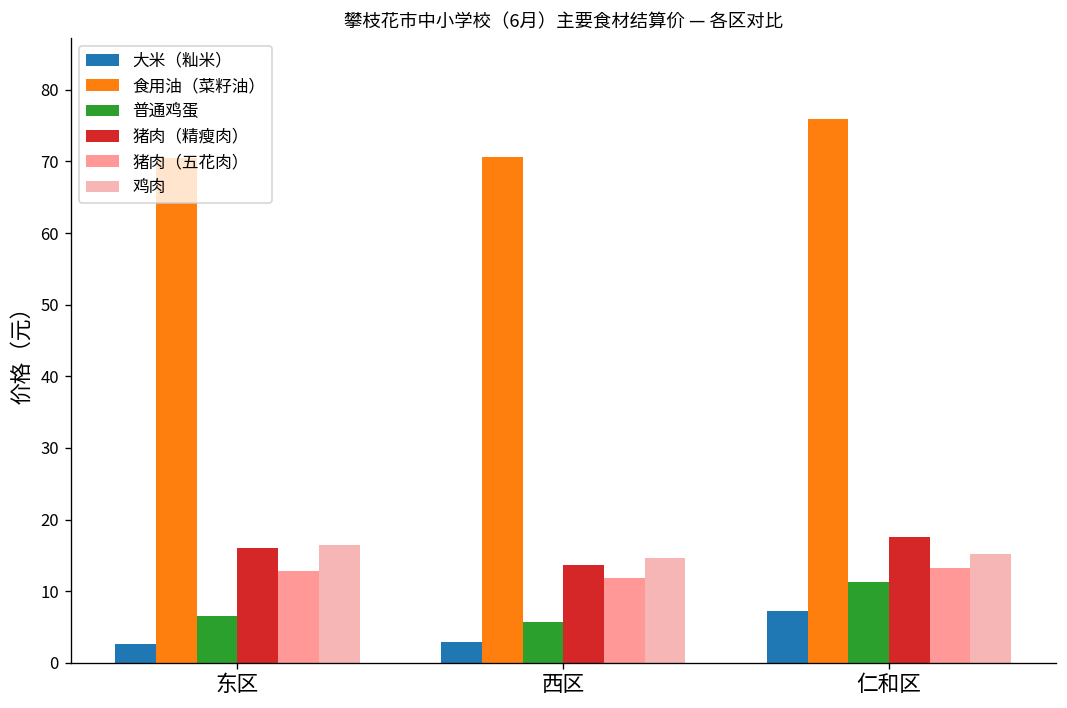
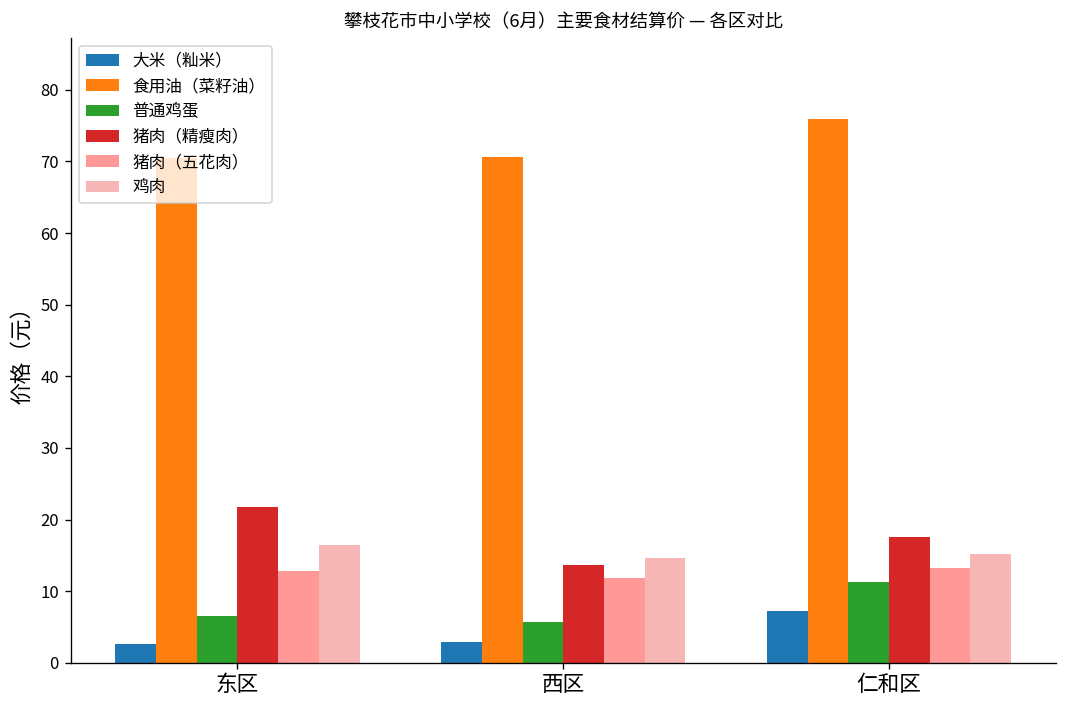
猪肉（精瘦肉）, 东区: 16 -> 22
